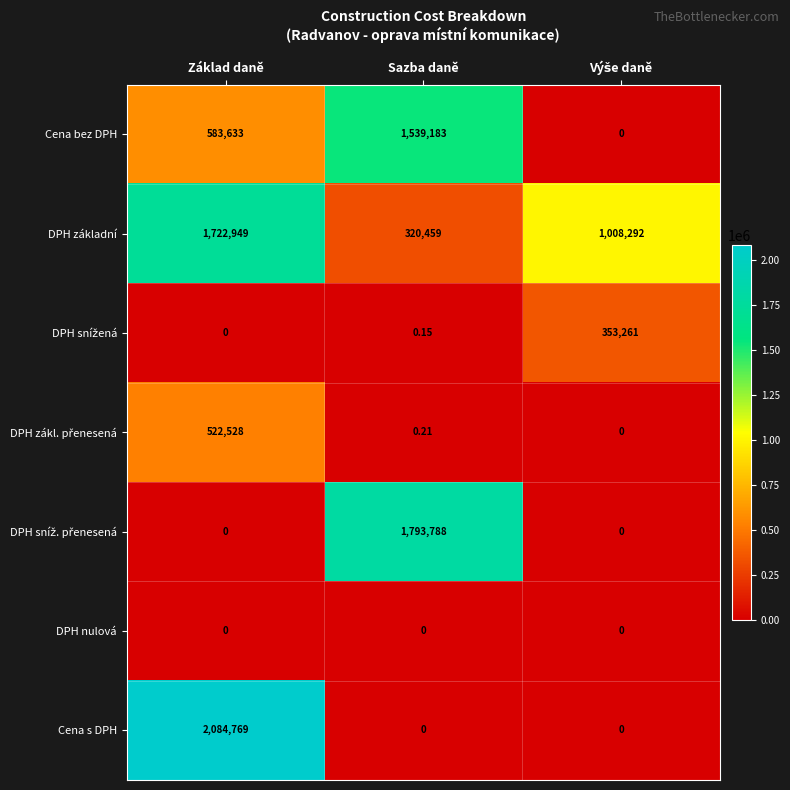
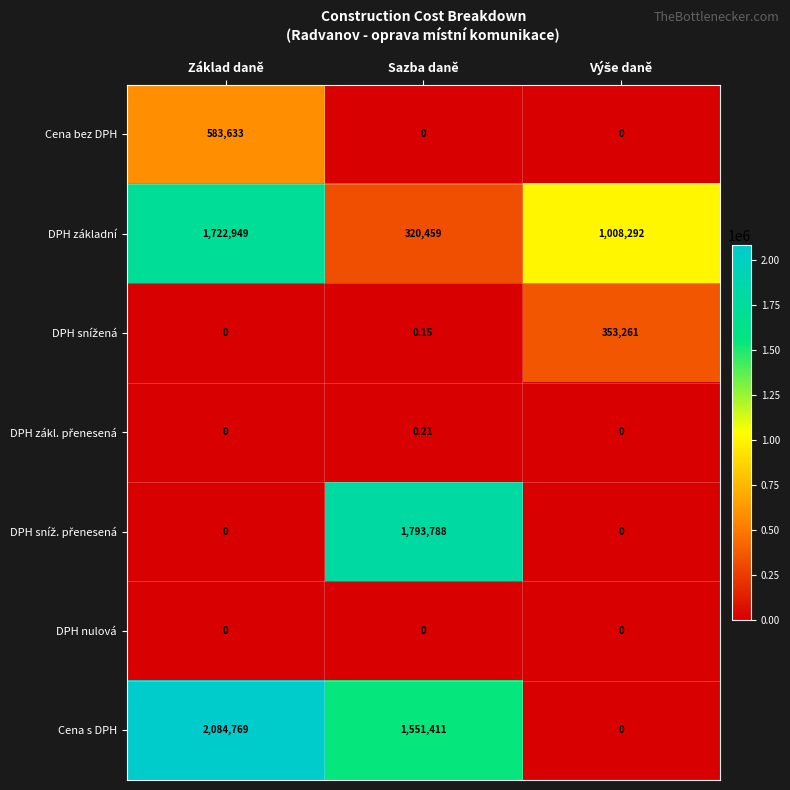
Cena bez DPH, Sazba daně: 1,539,183 -> 0
DPH zákl. přenesená, Základ daně: 522,528 -> 0
Cena s DPH, Sazba daně: 0 -> 1,551,411
